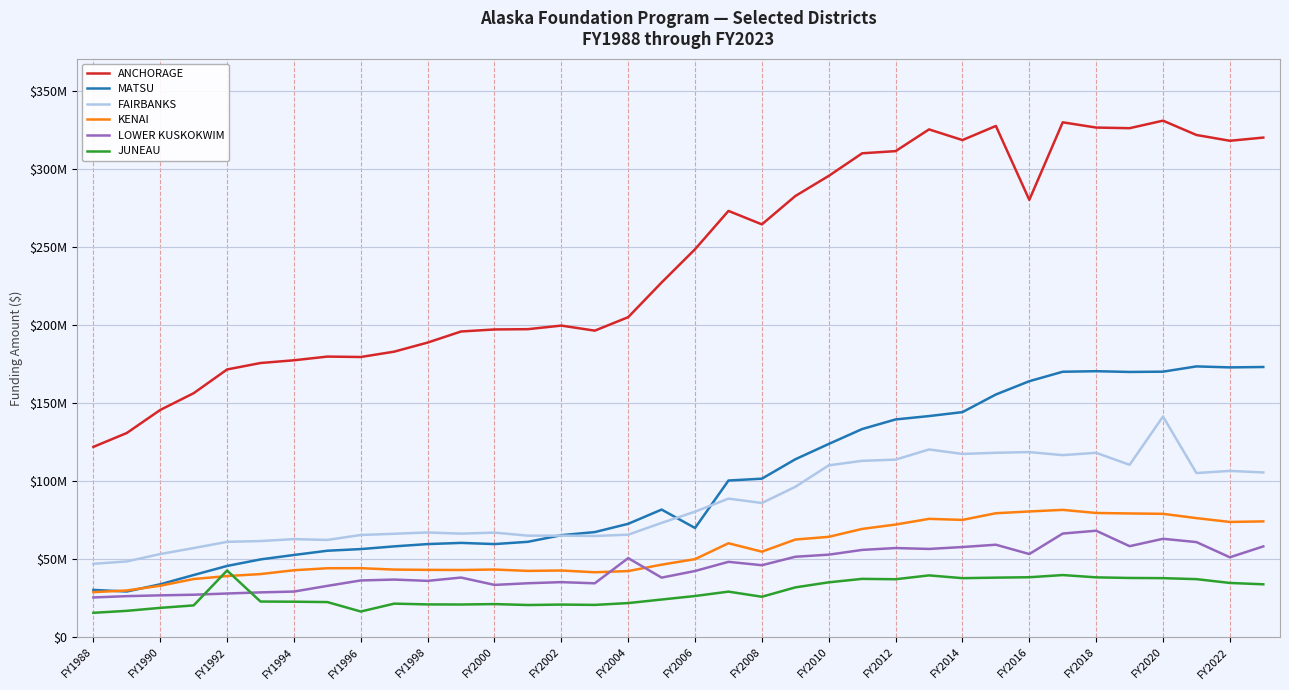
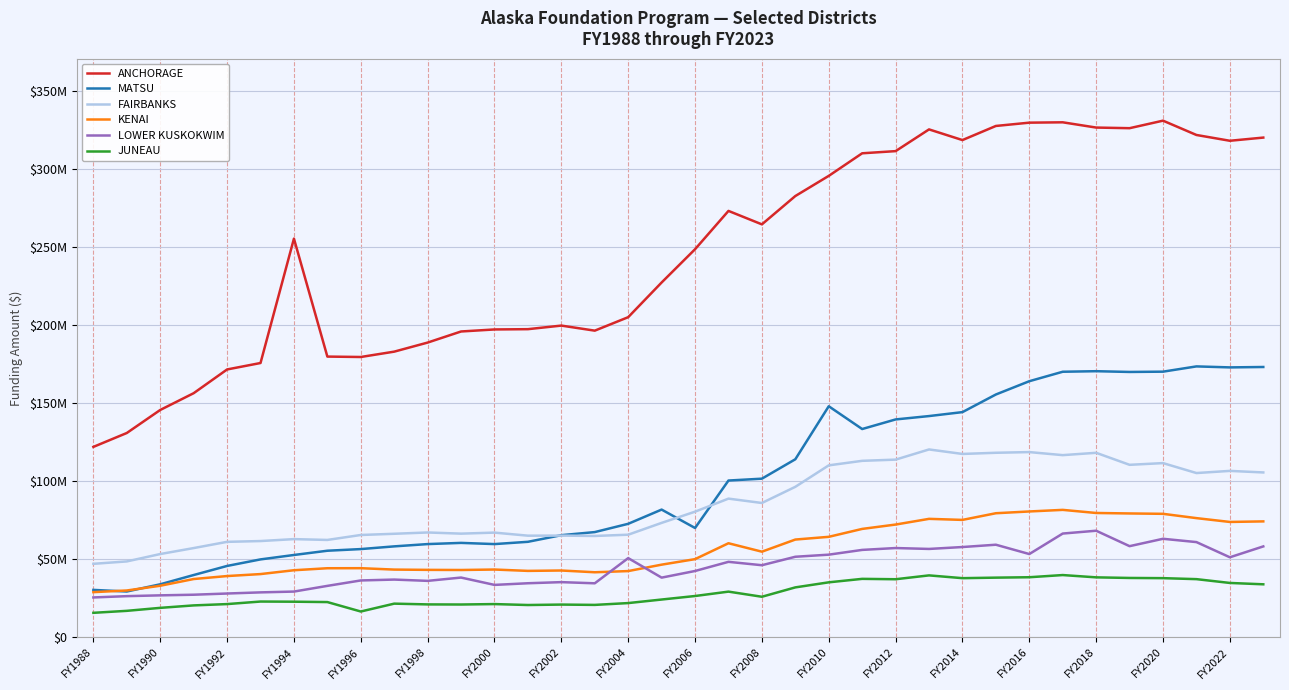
JUNEAU, FY1992: $43000000 -> $21000000
ANCHORAGE, FY1994: $178000000 -> $256000000
MATSU, FY2010: $124000000 -> $148000000
ANCHORAGE, FY2016: $280000000 -> $330000000
FAIRBANKS, FY2020: $141000000 -> $112000000
